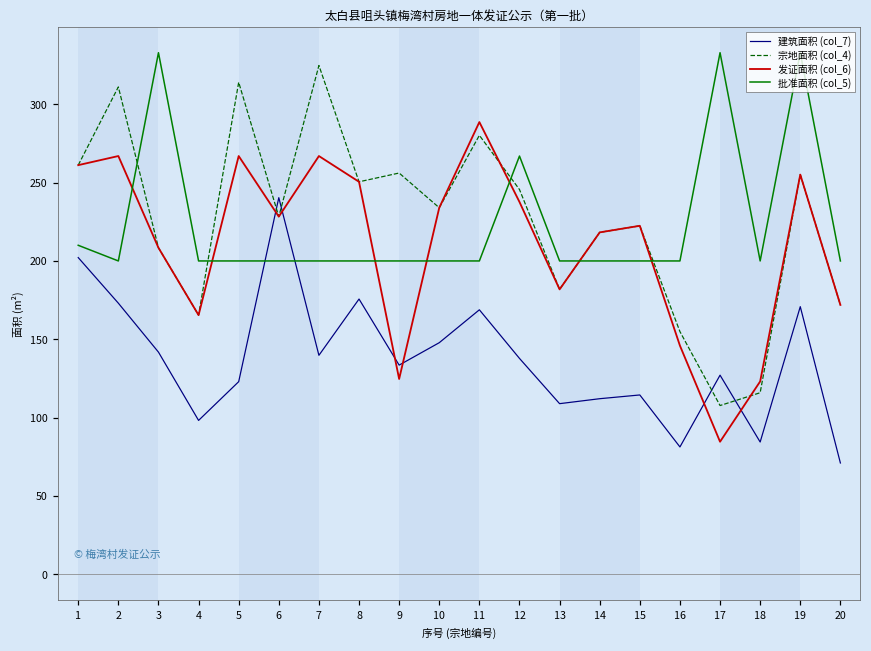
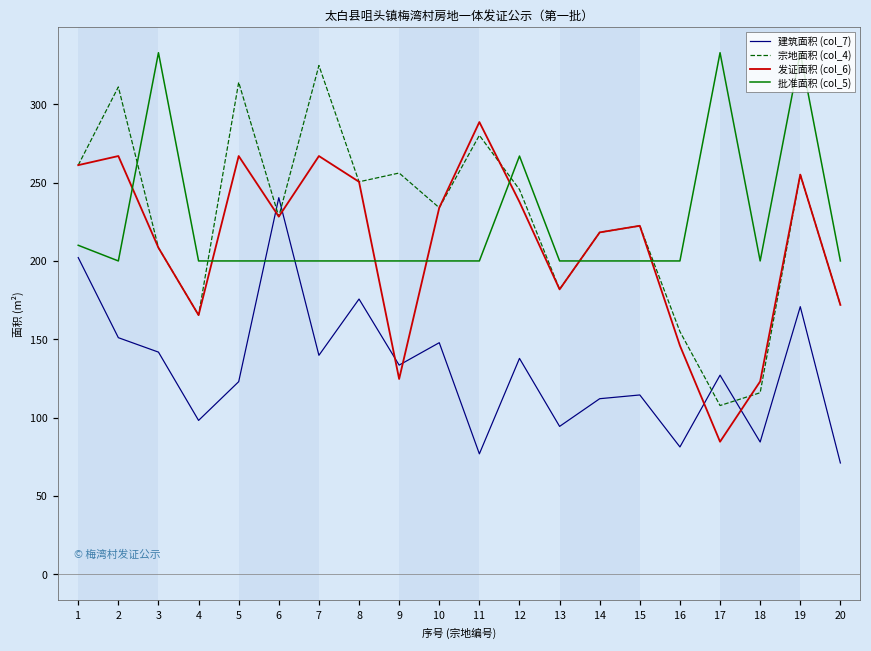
建筑面积 (col_7), 2: 173 -> 151
建筑面积 (col_7), 11: 169 -> 77
建筑面积 (col_7), 13: 109 -> 94
